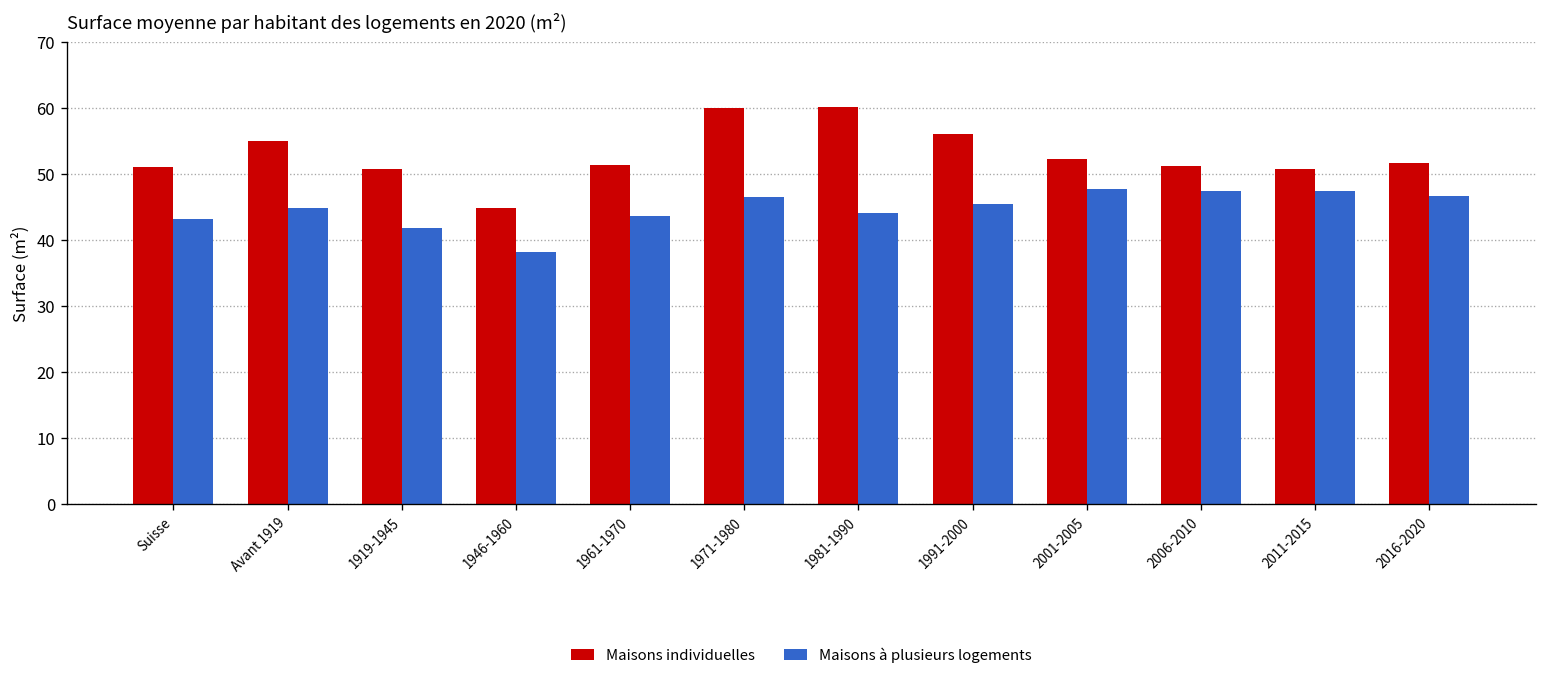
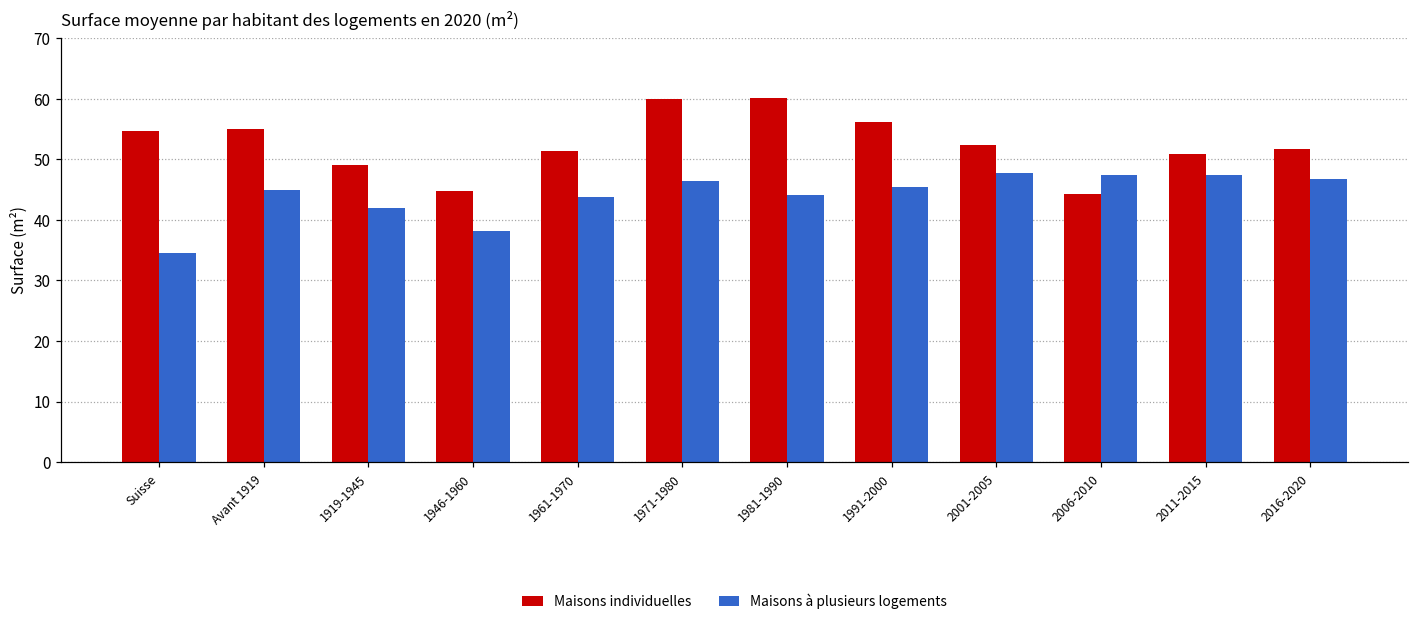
Maisons individuelles, Suisse: 51 -> 55
Maisons à plusieurs logements, Suisse: 43 -> 35
Maisons individuelles, 1919-1945: 51 -> 49
Maisons individuelles, 2006-2010: 51 -> 44
